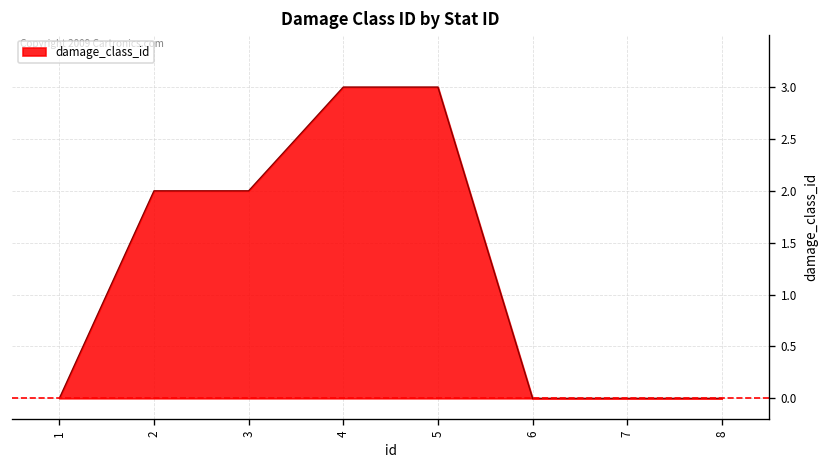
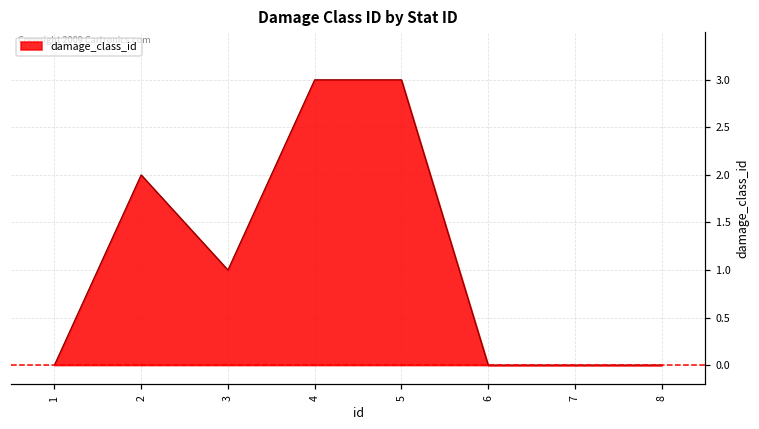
3: 2 -> 1
